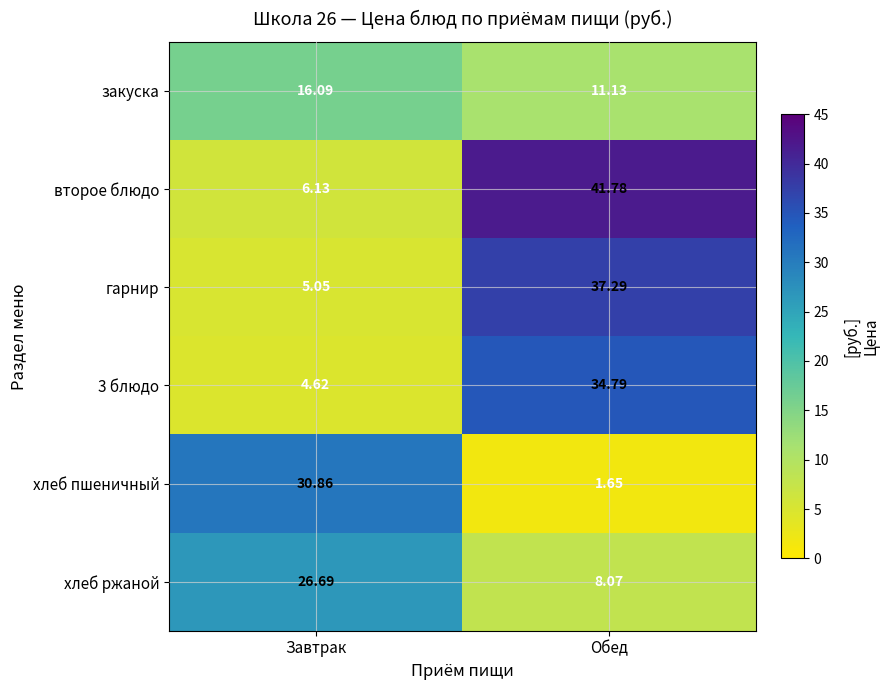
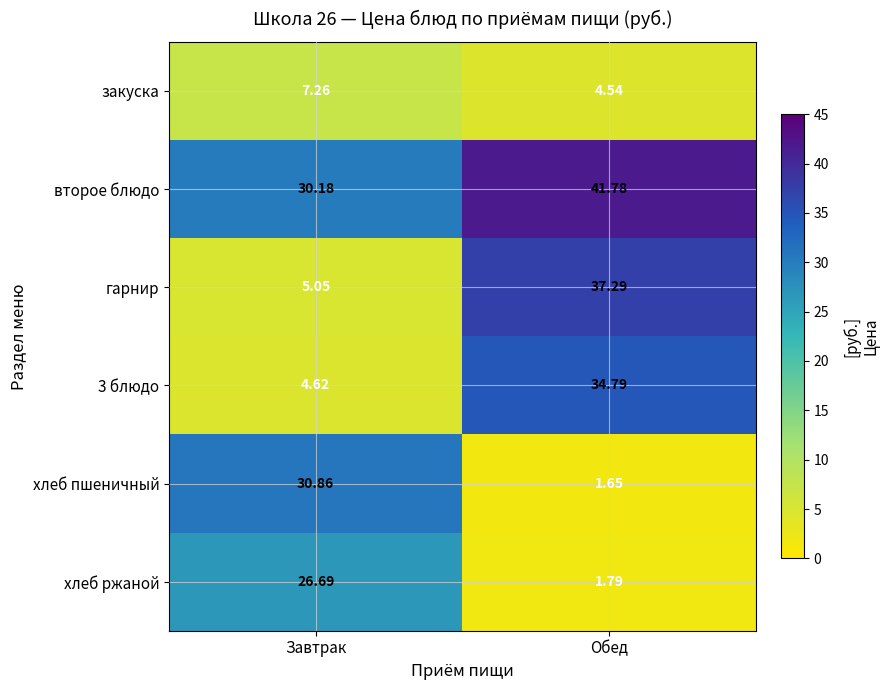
закуска, Завтрак: 16.09 -> 7.26
закуска, Обед: 11.13 -> 4.54
второе блюдо, Завтрак: 6.13 -> 30.18
хлеб ржаной, Обед: 8.07 -> 1.79
